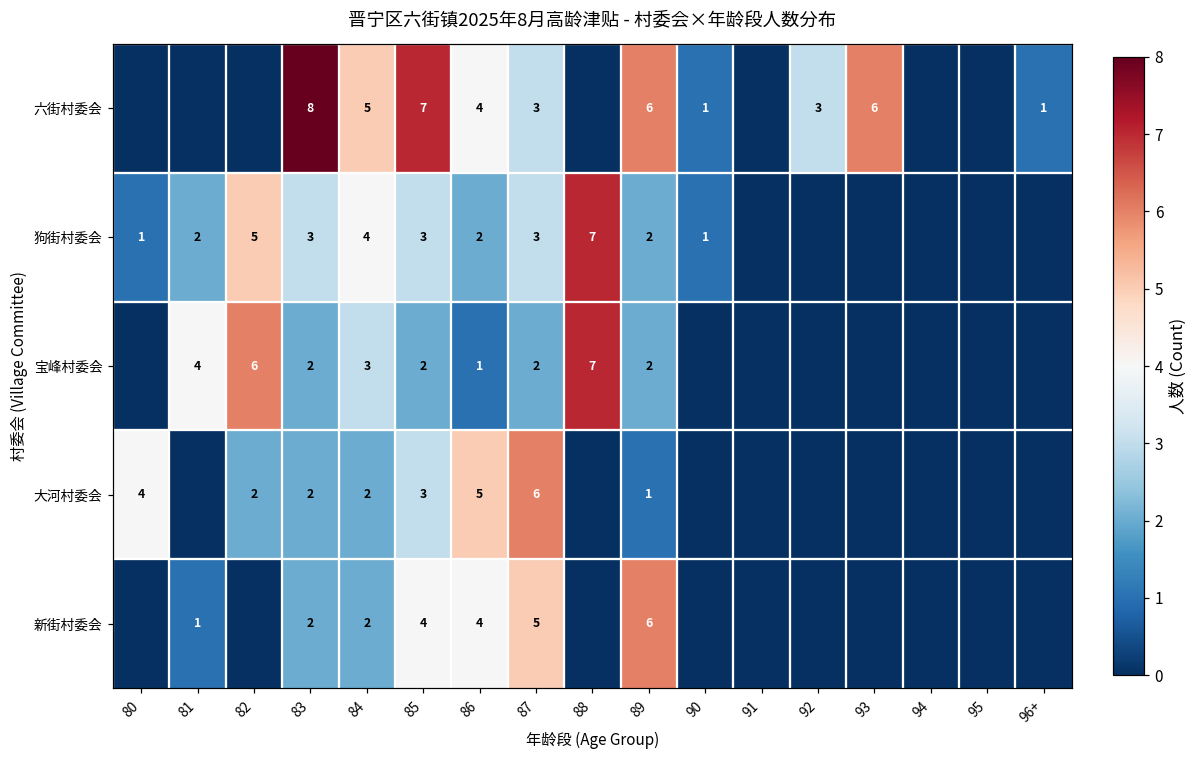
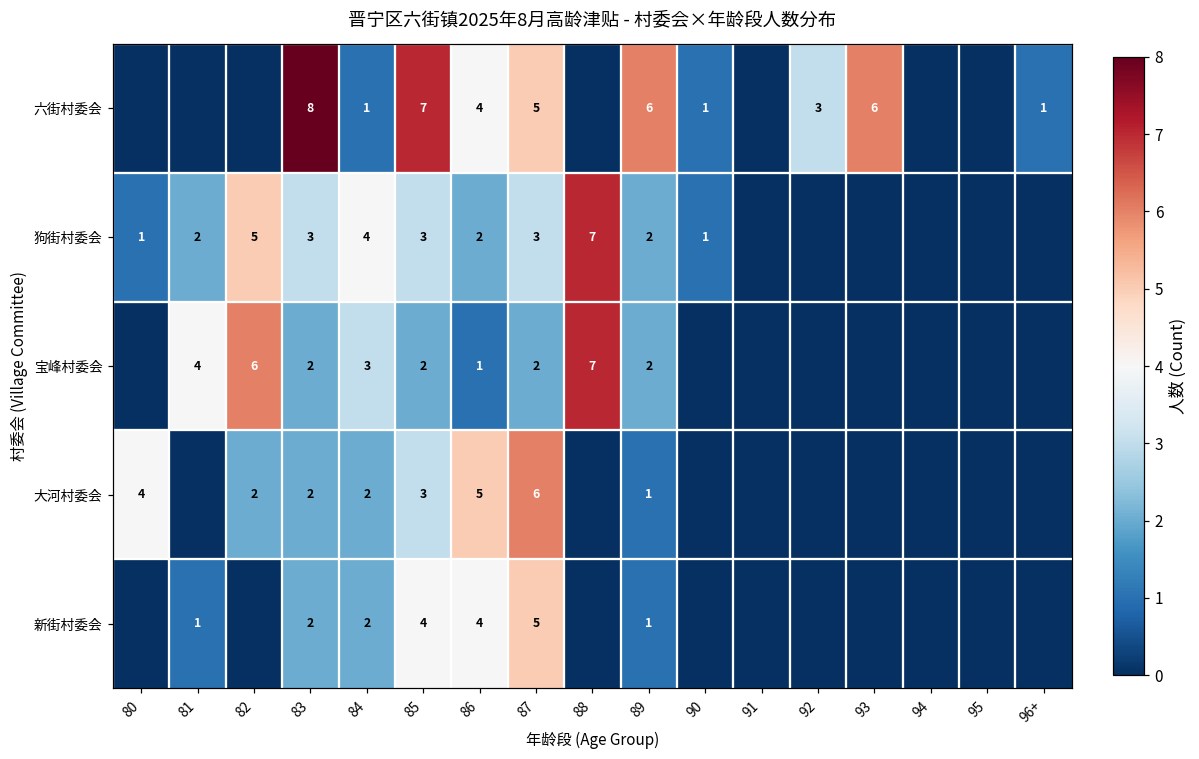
六街村委会, 84: 5 -> 1
六街村委会, 87: 3 -> 5
新街村委会, 89: 6 -> 1
